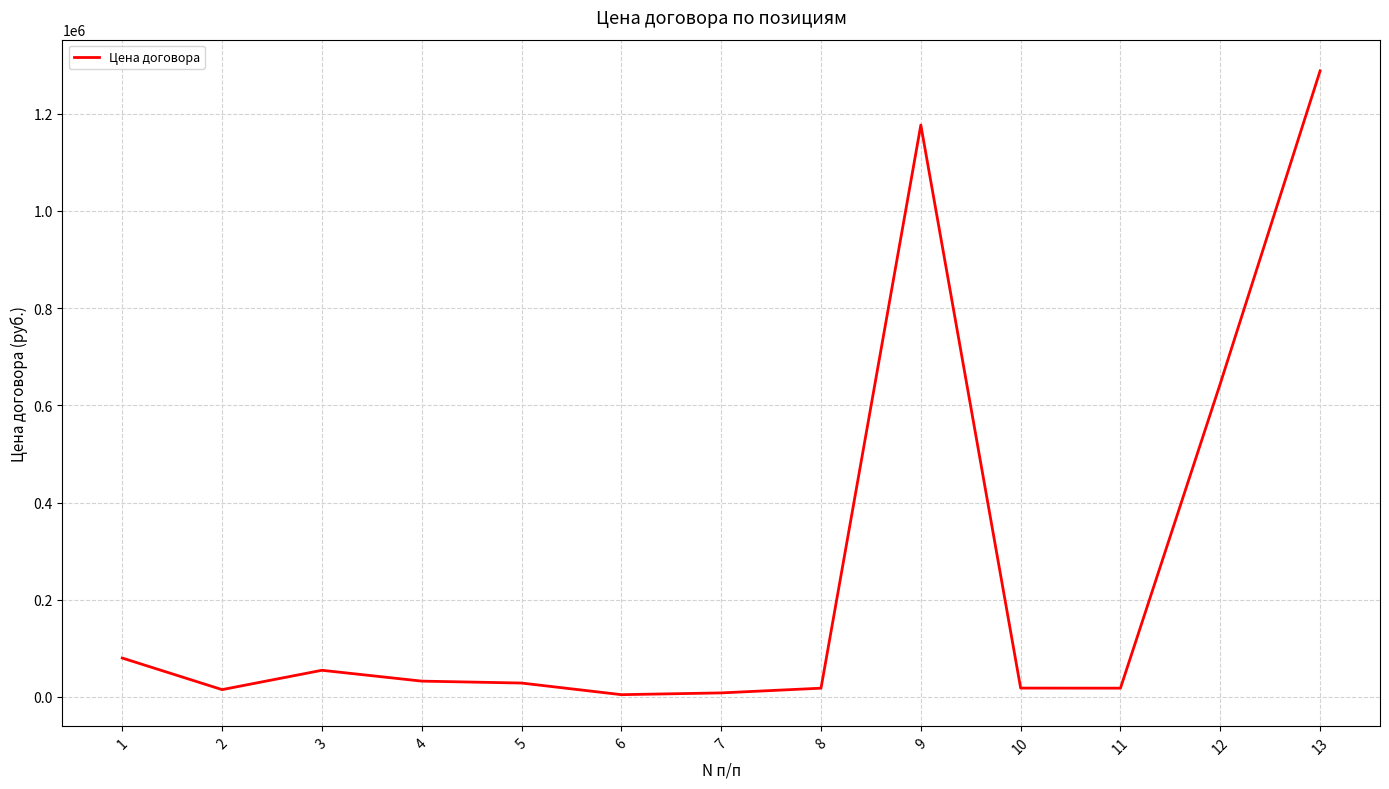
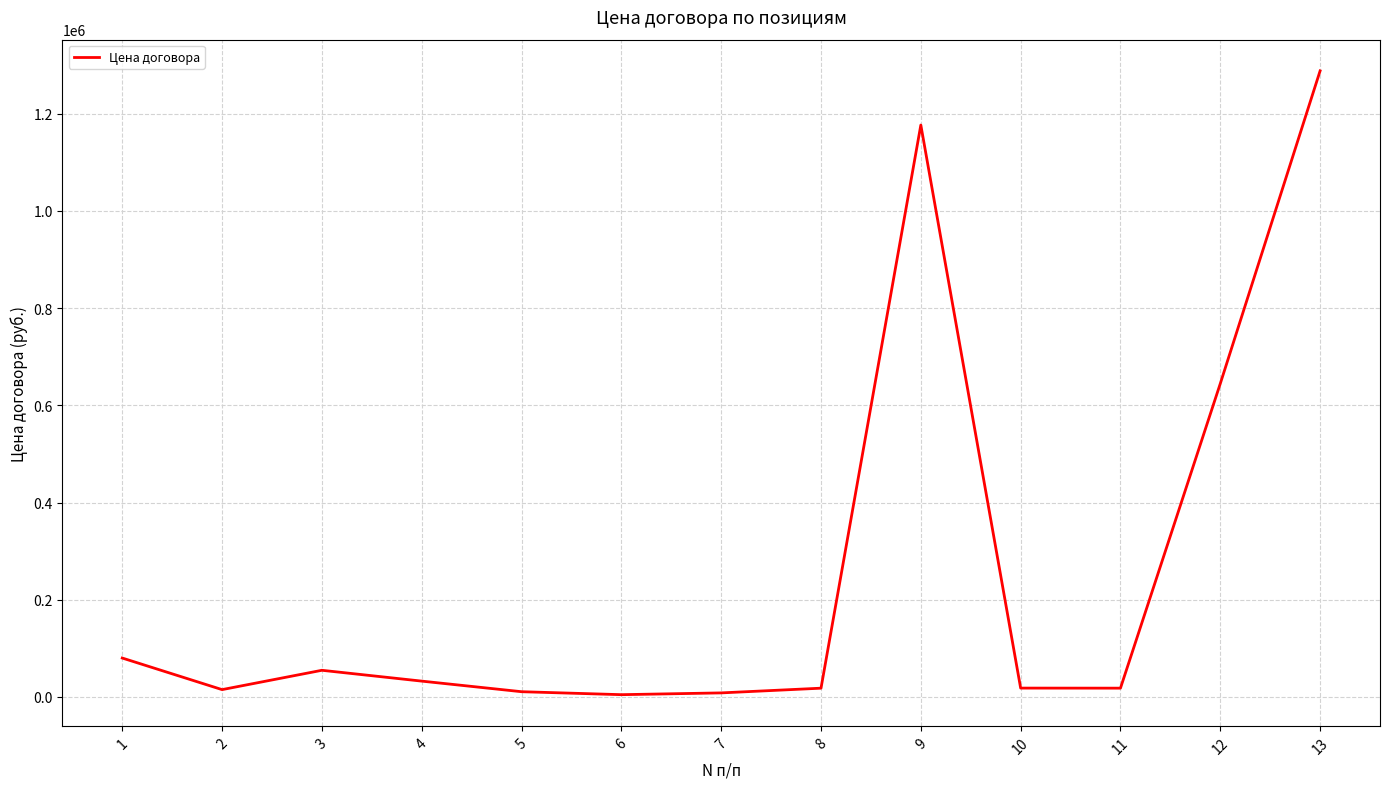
5: 30000 -> 10000
